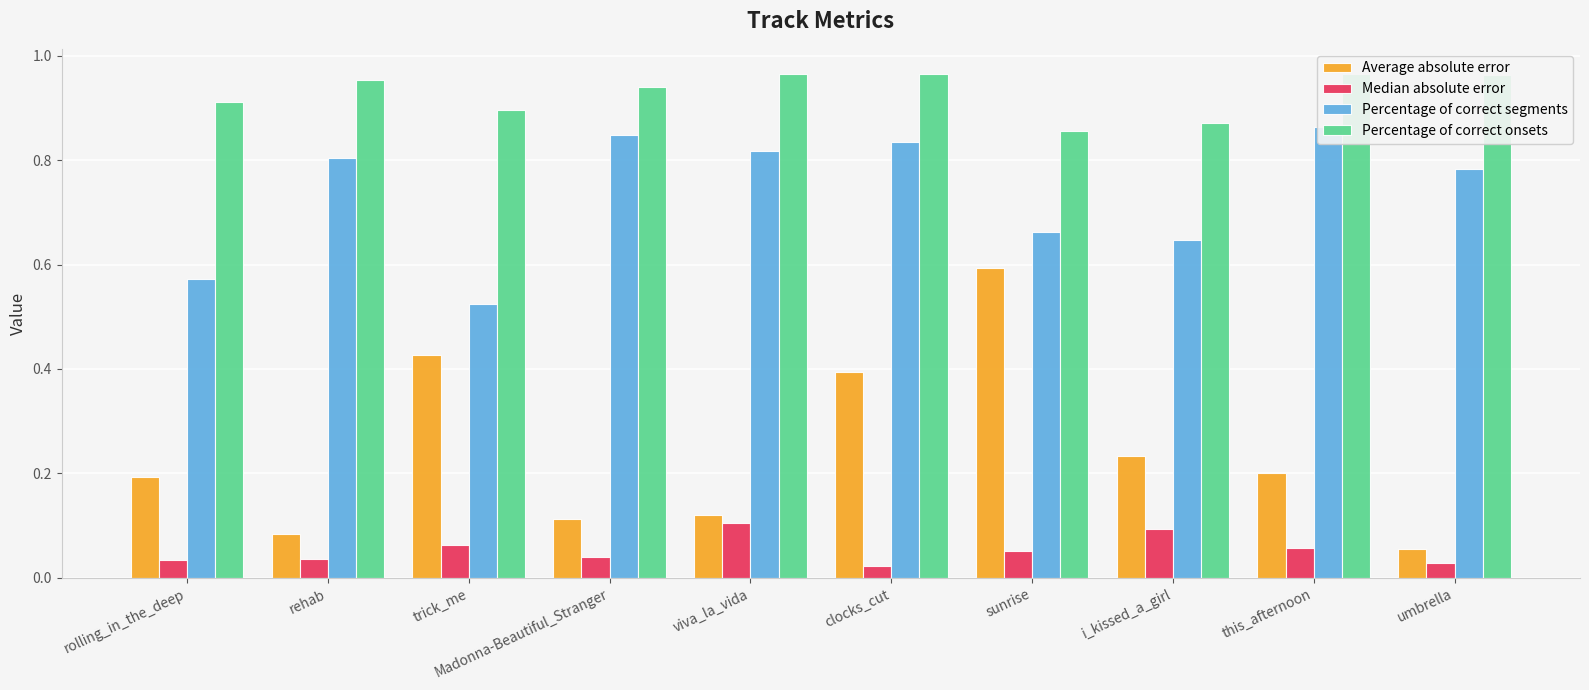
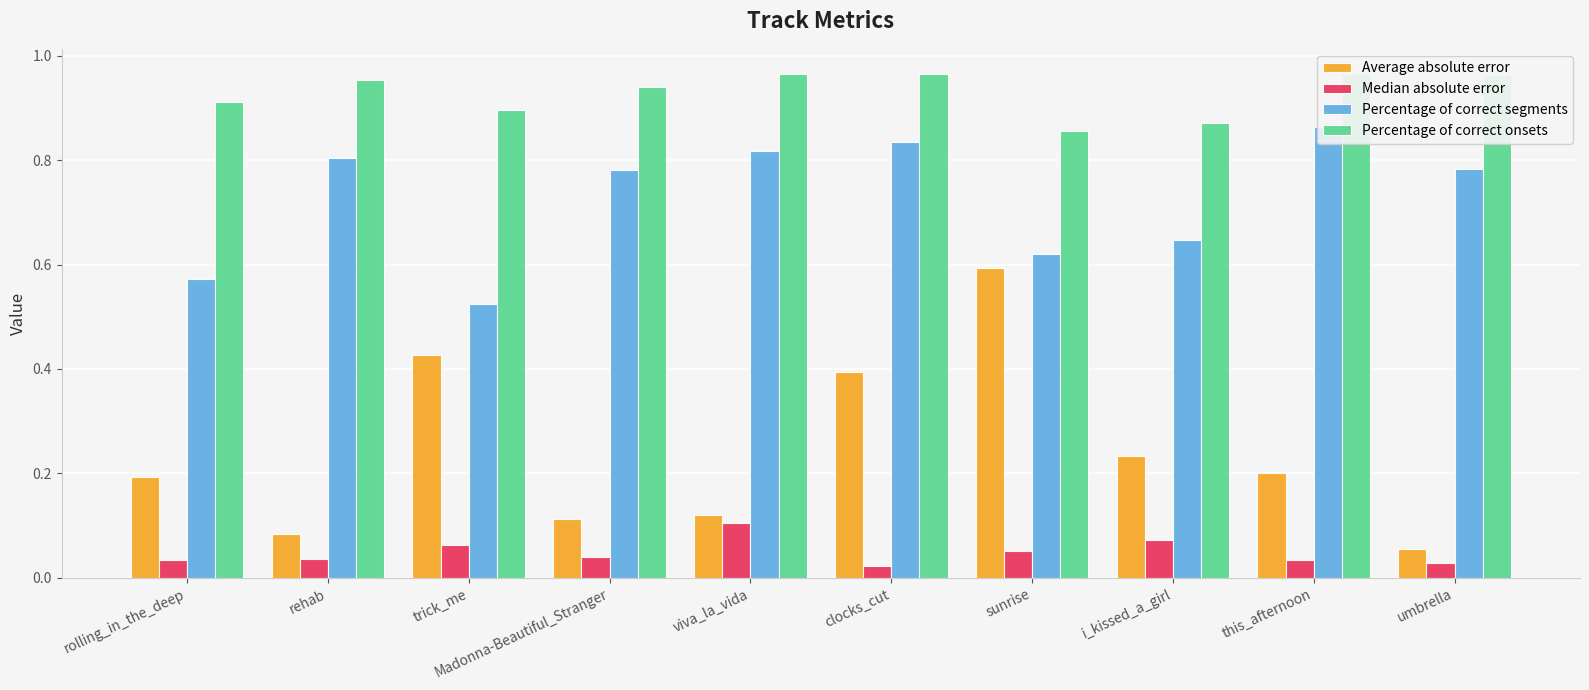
Percentage of correct segments, Madonna-Beautiful_Stranger: 0.85 -> 0.78
Percentage of correct segments, sunrise: 0.66 -> 0.62
Median absolute error, i_kissed_a_girl: 0.09 -> 0.07
Median absolute error, this_afternoon: 0.06 -> 0.04
